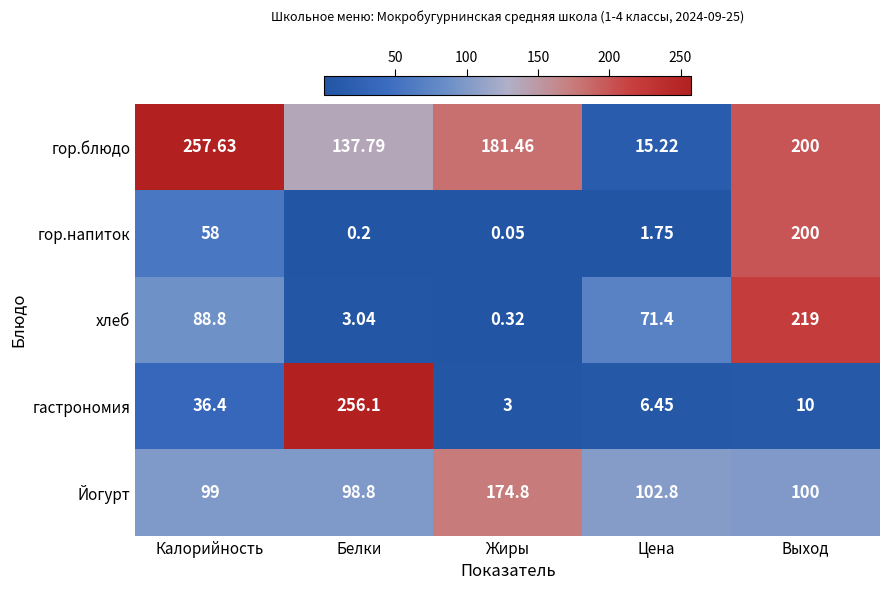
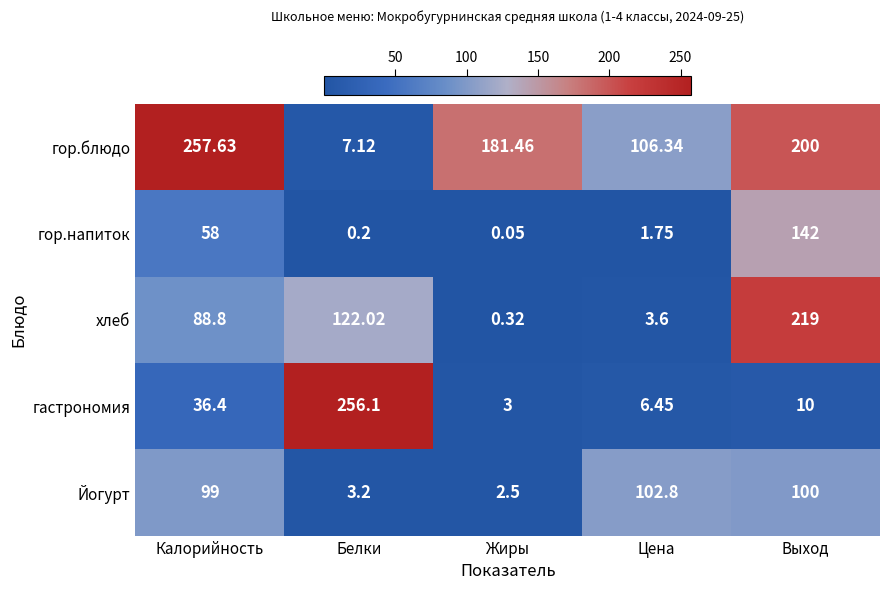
гор.блюдо, Белки: 137.79 -> 7.12
гор.блюдо, Цена: 15.22 -> 106.34
гор.напиток, Выход: 200 -> 142
хлеб, Белки: 3.04 -> 122.02
хлеб, Цена: 71.4 -> 3.6
Йогурт, Белки: 98.8 -> 3.2
Йогурт, Жиры: 174.8 -> 2.5
